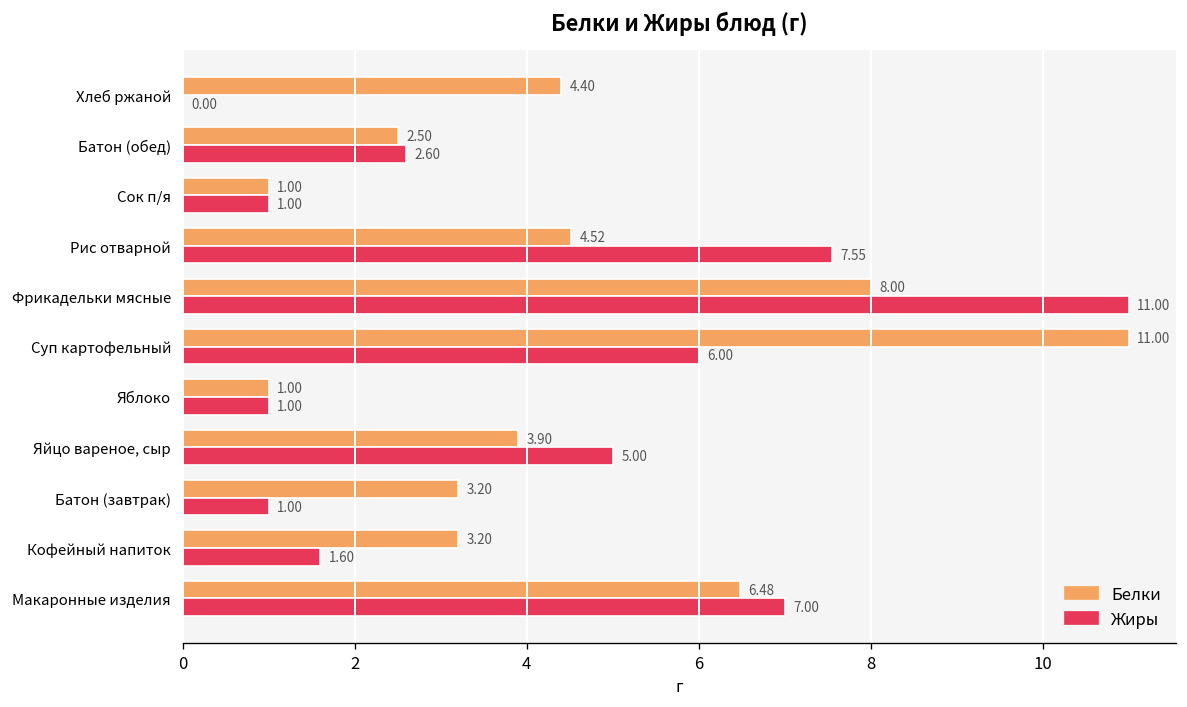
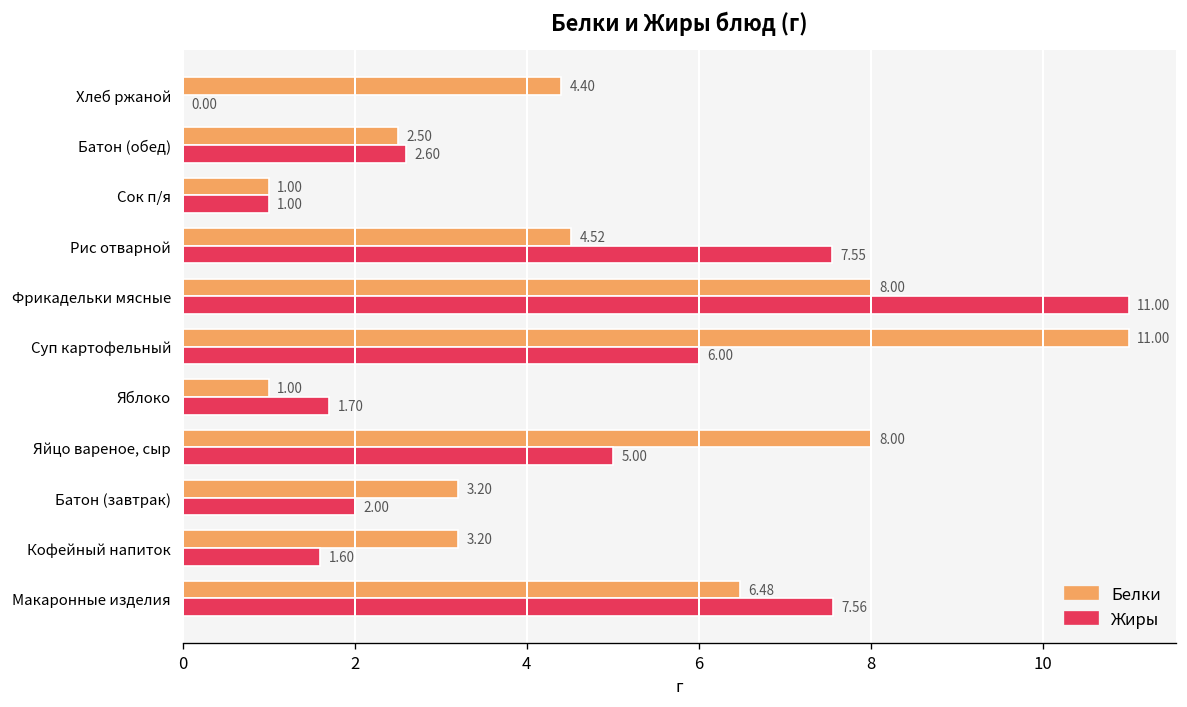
Жиры, Яблоко: 1.00 -> 1.70
Белки, Яйцо вареное, сыр: 3.90 -> 8.00
Жиры, Батон (завтрак): 1.00 -> 2.00
Жиры, Макаронные изделия: 7.00 -> 7.56
